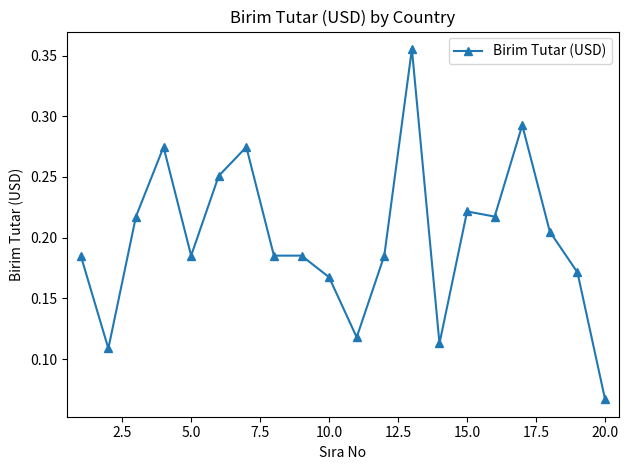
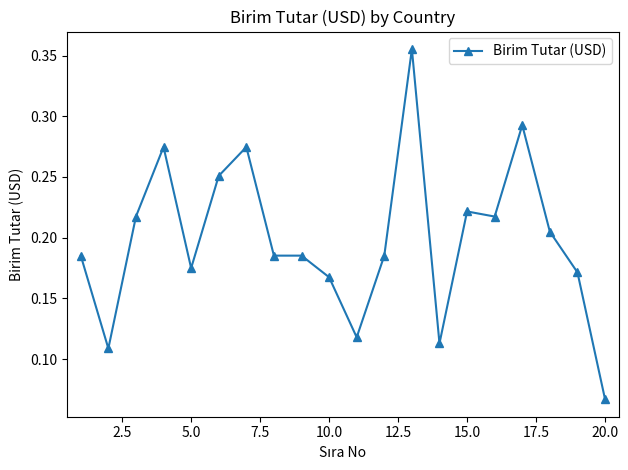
5.0: 0.185 -> 0.175
